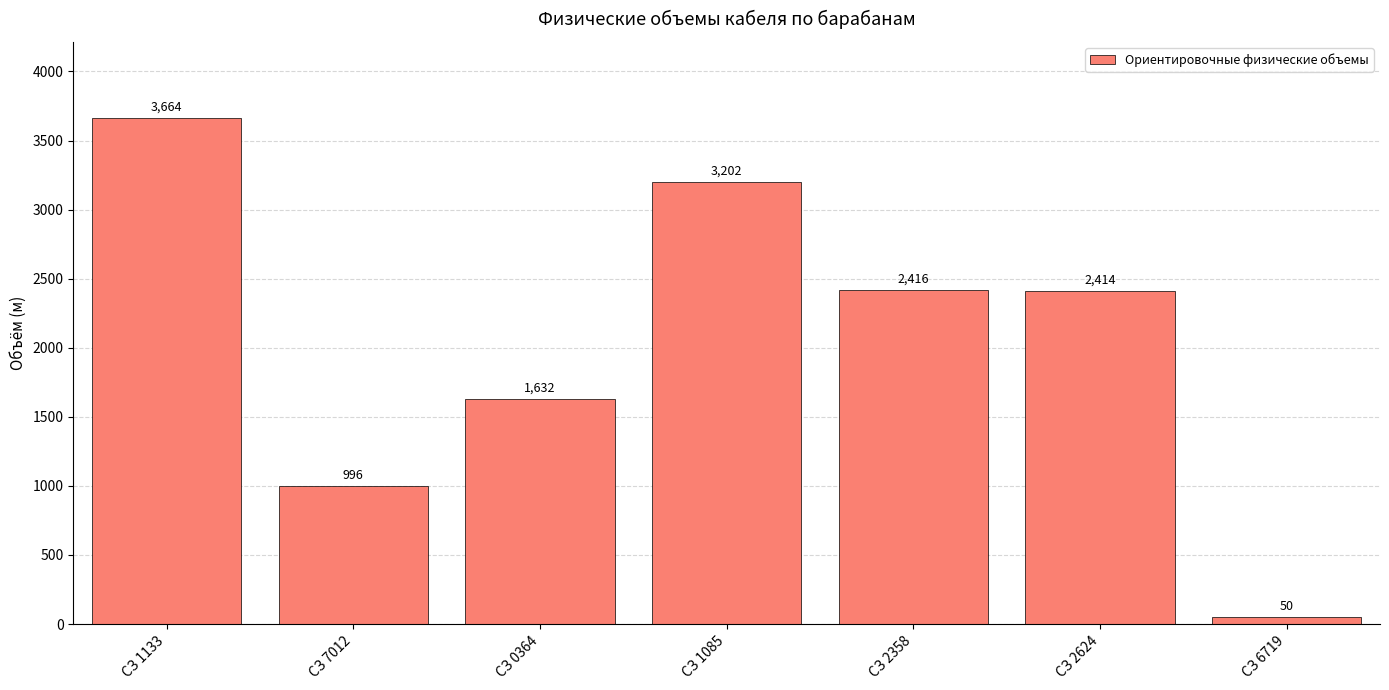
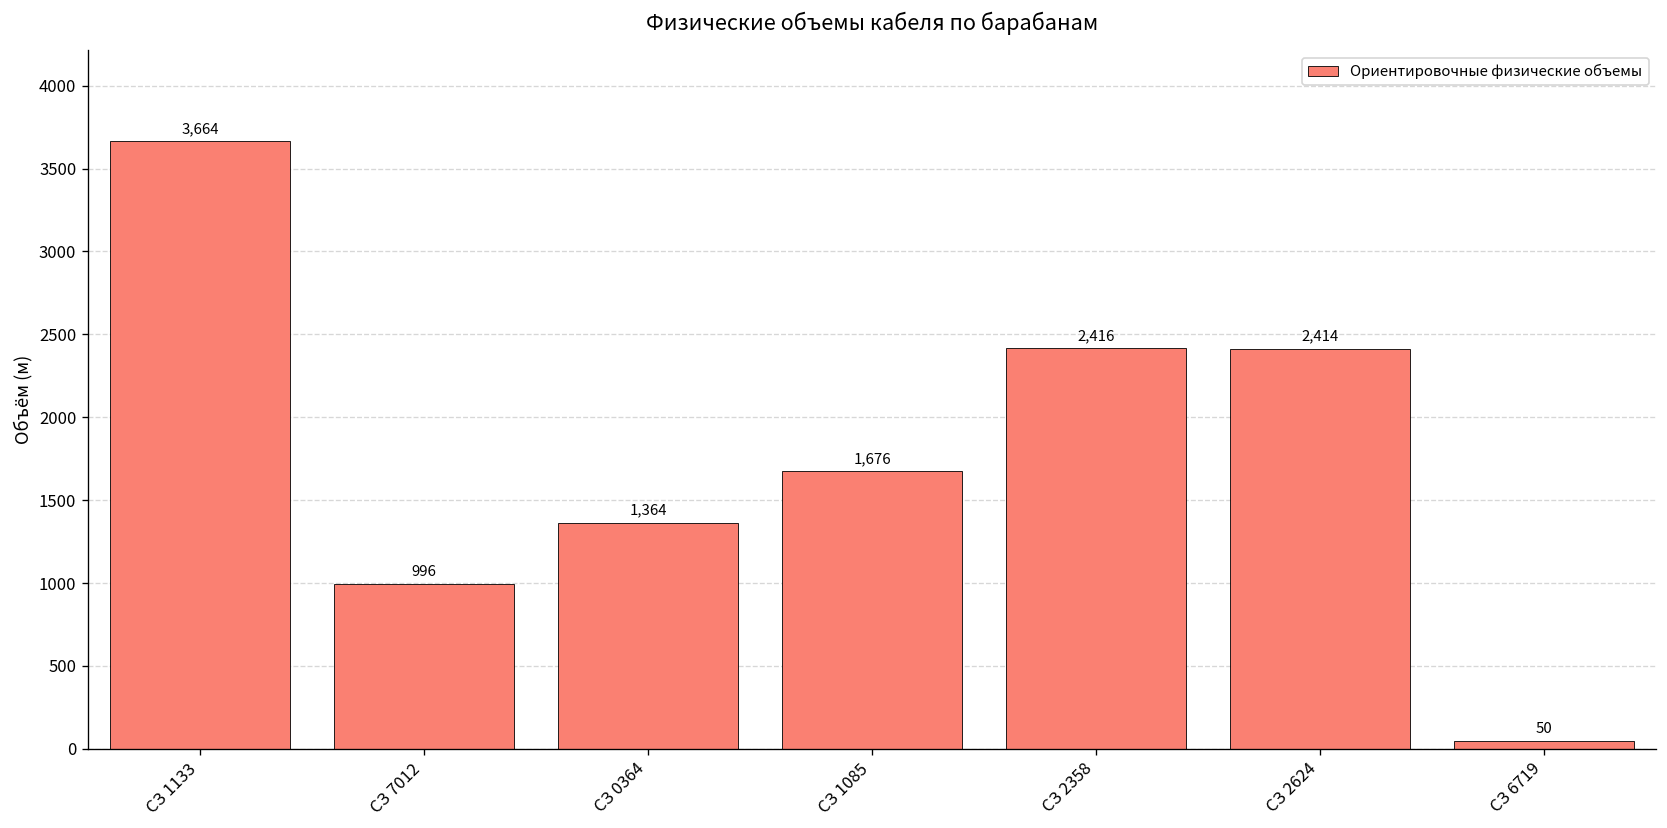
СЗ 0364: 1,632 -> 1,364
СЗ 1085: 3,202 -> 1,676
